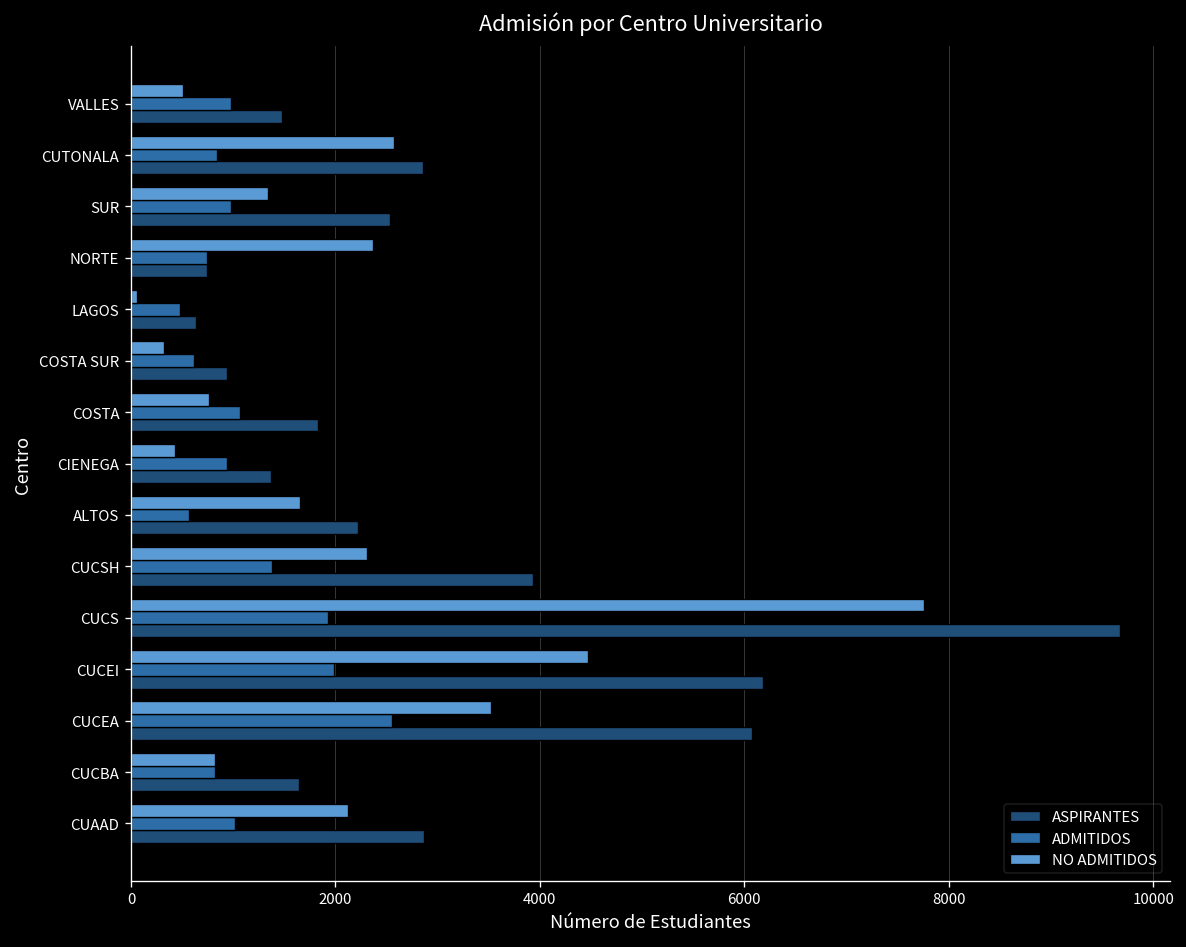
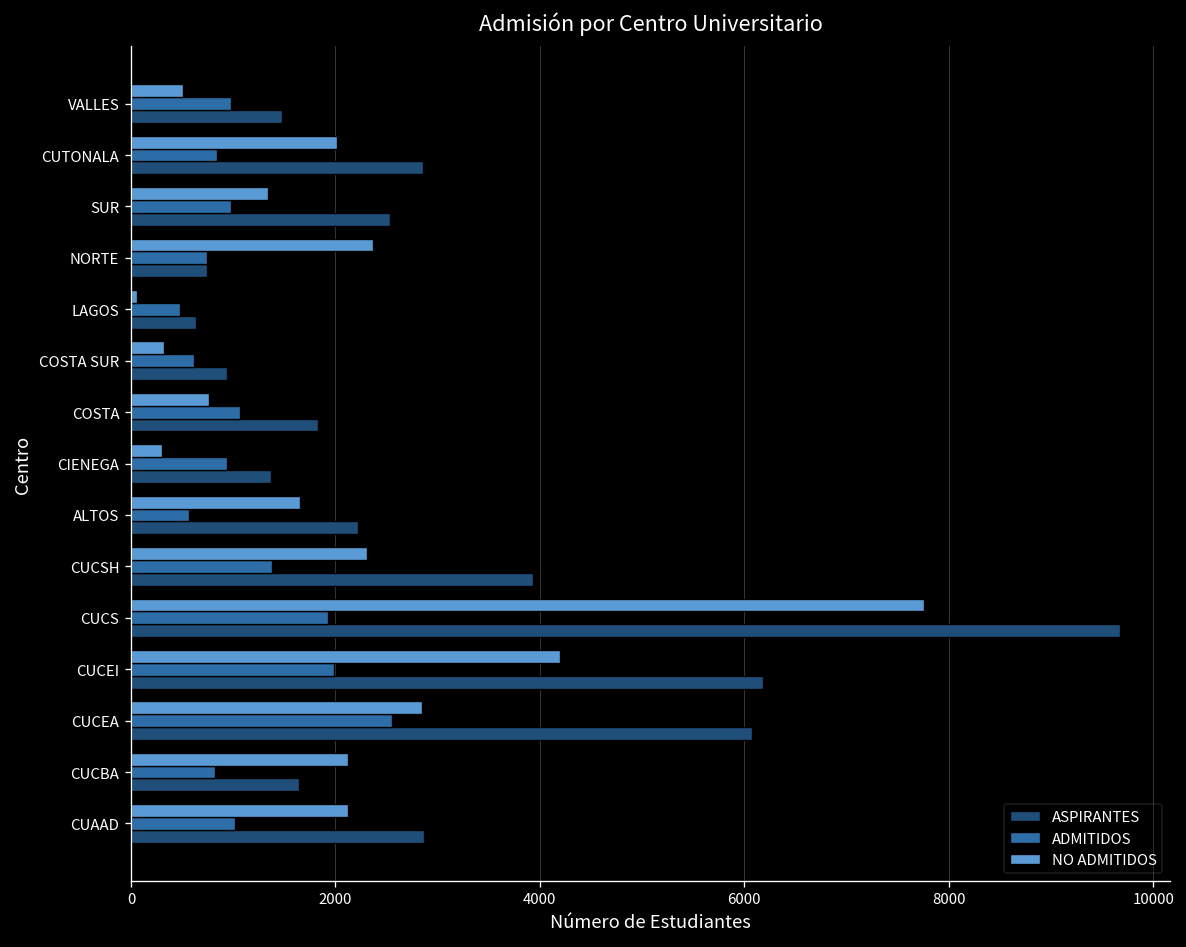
NO ADMITIDOS, CUTONALA: 2600 -> 2000
NO ADMITIDOS, CIENEGA: 400 -> 300
NO ADMITIDOS, CUCEI: 4500 -> 4200
NO ADMITIDOS, CUCEA: 3500 -> 2900
NO ADMITIDOS, CUCBA: 800 -> 2100
